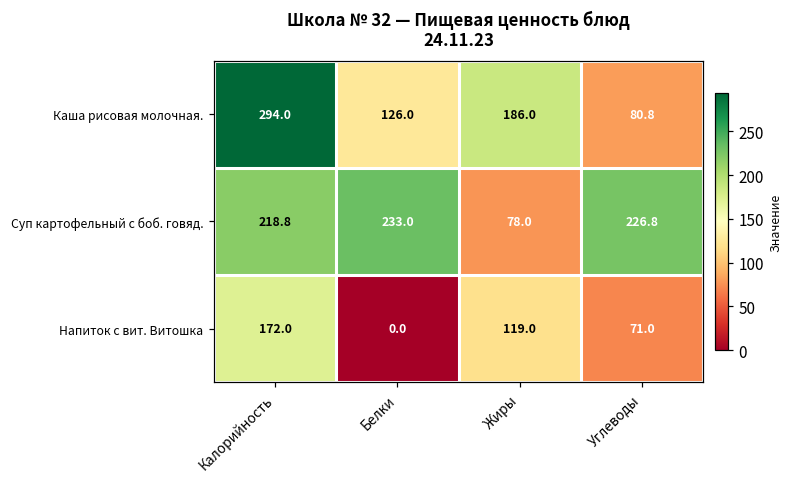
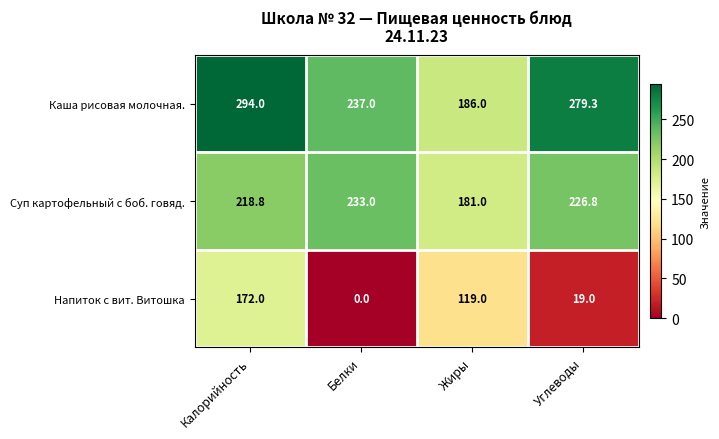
Каша рисовая молочная., Белки: 126.0 -> 237.0
Каша рисовая молочная., Углеводы: 80.8 -> 279.3
Суп картофельный с боб. говяд., Жиры: 78.0 -> 181.0
Напиток с вит. Витошка, Углеводы: 71.0 -> 19.0
